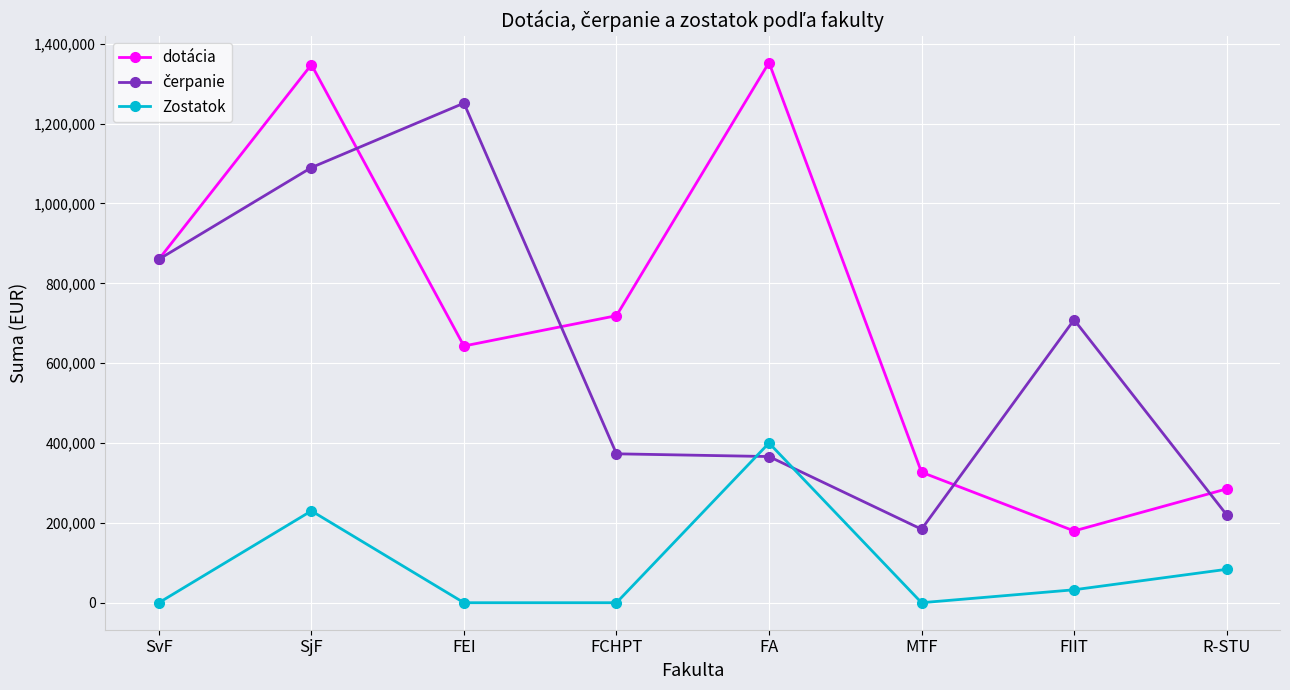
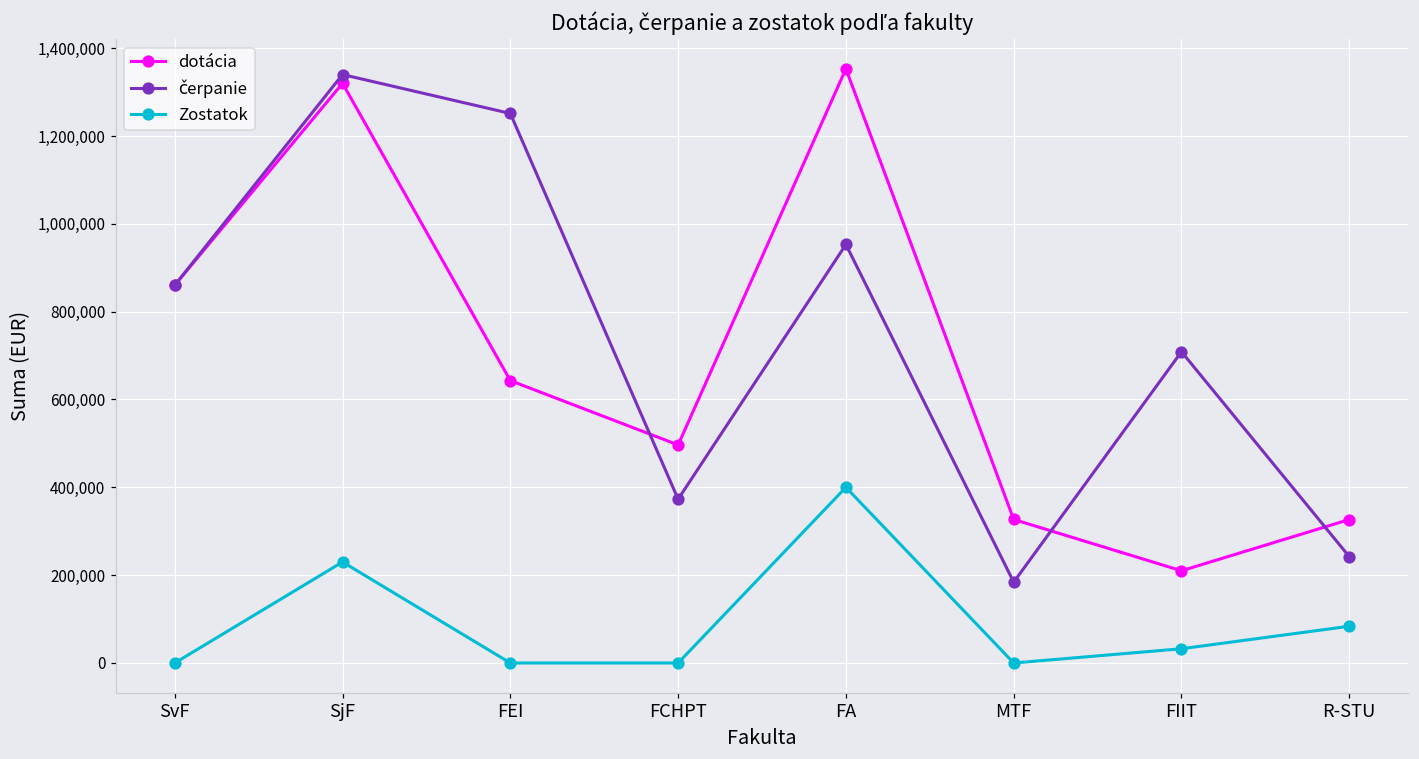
dotácia, SjF: 1,350,000 -> 1,320,000
čerpanie, SjF: 1,090,000 -> 1,340,000
dotácia, FCHPT: 720,000 -> 500,000
čerpanie, FA: 370,000 -> 950,000
dotácia, FIIT: 180,000 -> 210,000
dotácia, R-STU: 290,000 -> 330,000
čerpanie, R-STU: 220,000 -> 240,000
